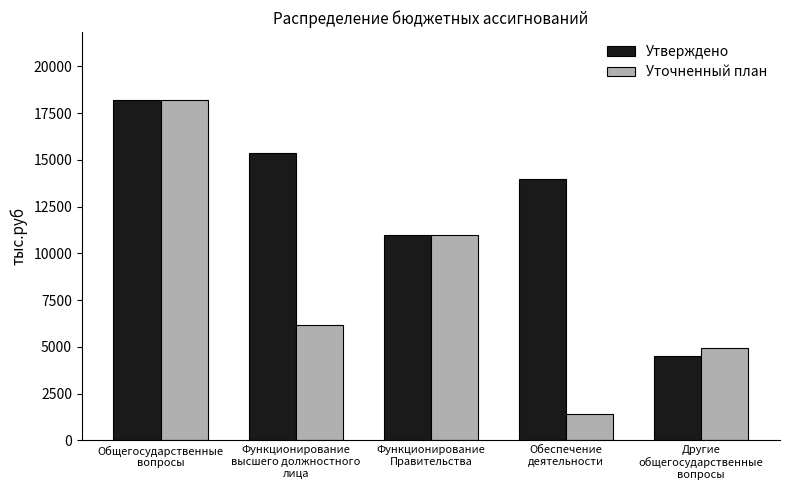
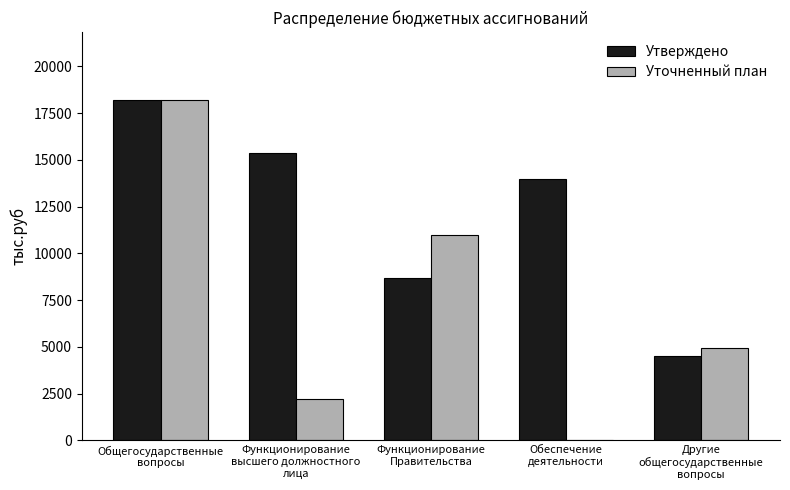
Уточненный план, Функционирование высшего должностного лица: 6200 -> 2200
Утверждено, Функционирование Правительства: 11000 -> 8700
Уточненный план, Обеспечение деятельности: 1400 -> 0
